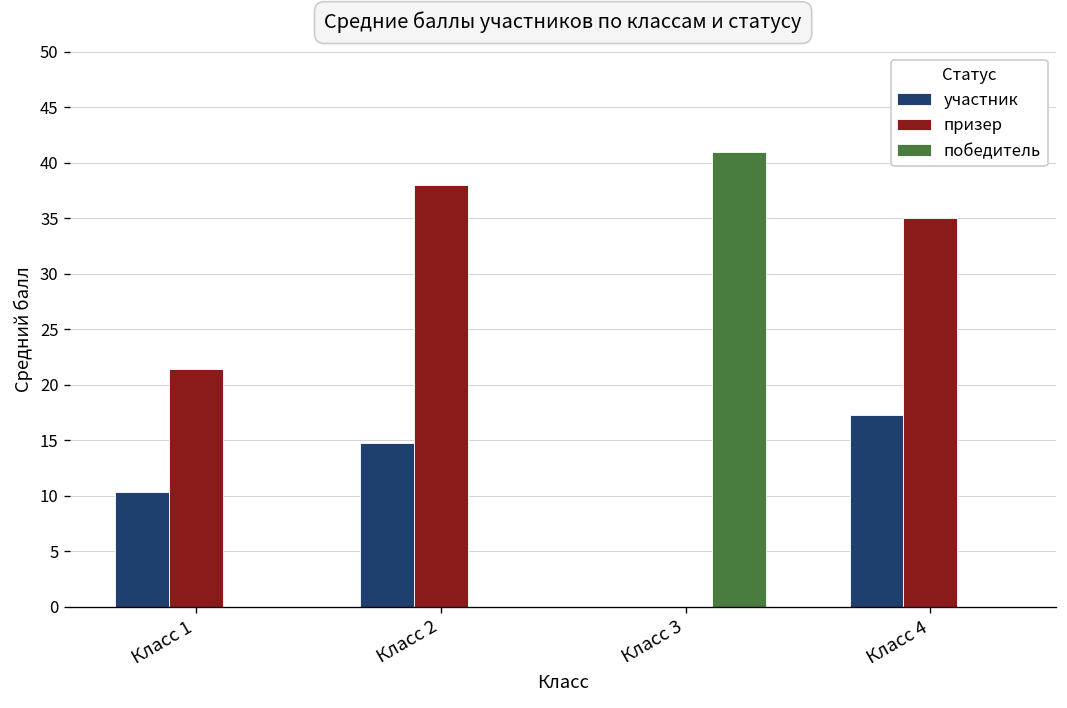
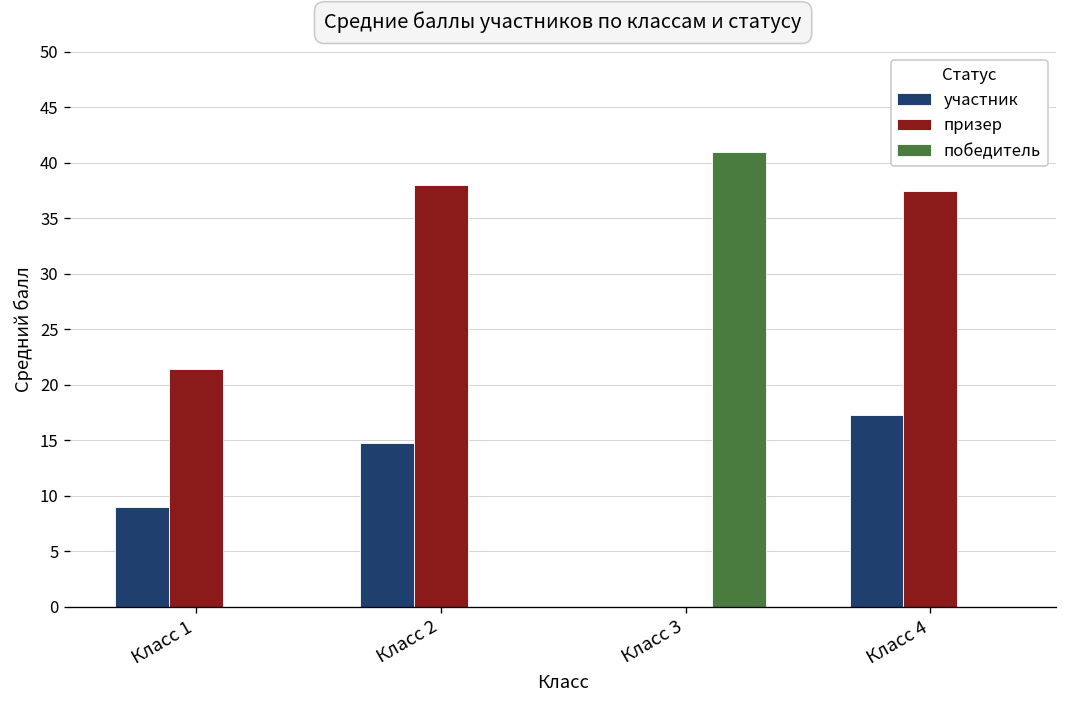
участник, Класс 1: 10 -> 9
призер, Класс 4: 35 -> 38
